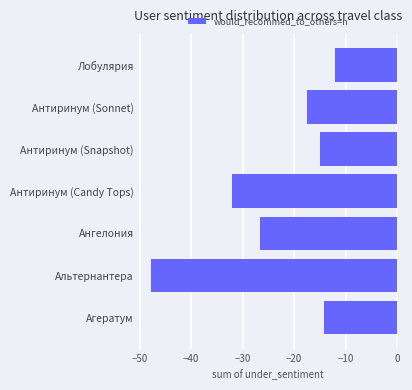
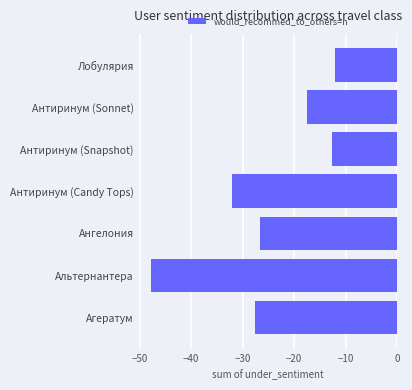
Антиринум (Snapshot): -15 -> -13
Агератум: -14 -> -28
